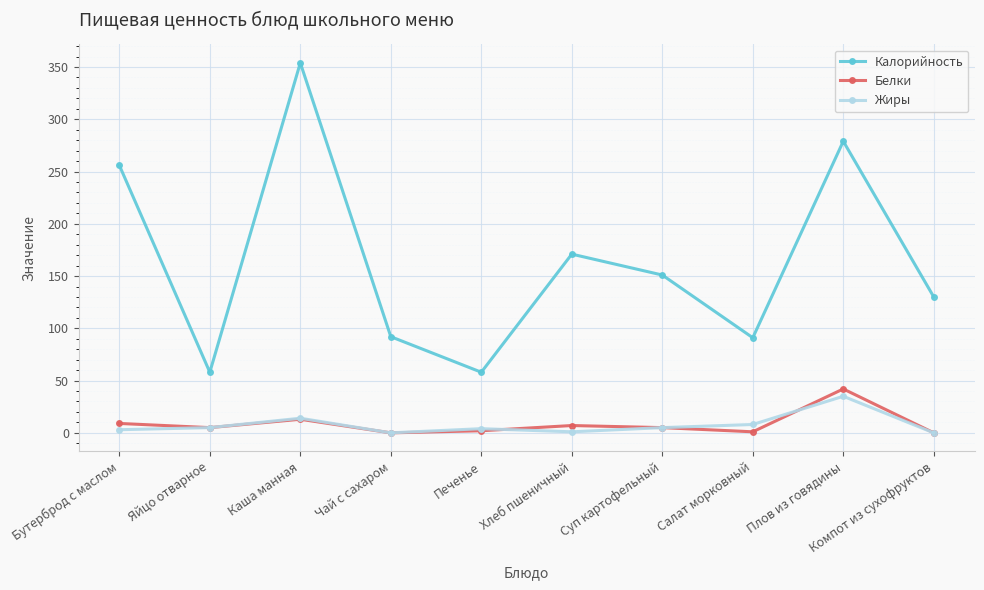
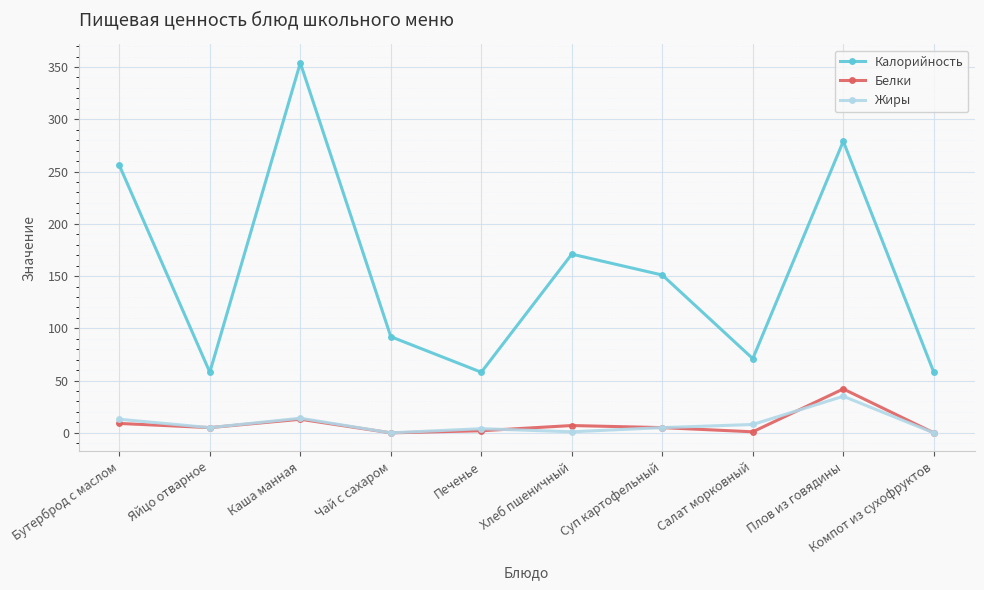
Жиры, Бутерброд с маслом: 3 -> 13
Калорийность, Салат морковный: 91 -> 71
Калорийность, Компот из сухофруктов: 130 -> 58
